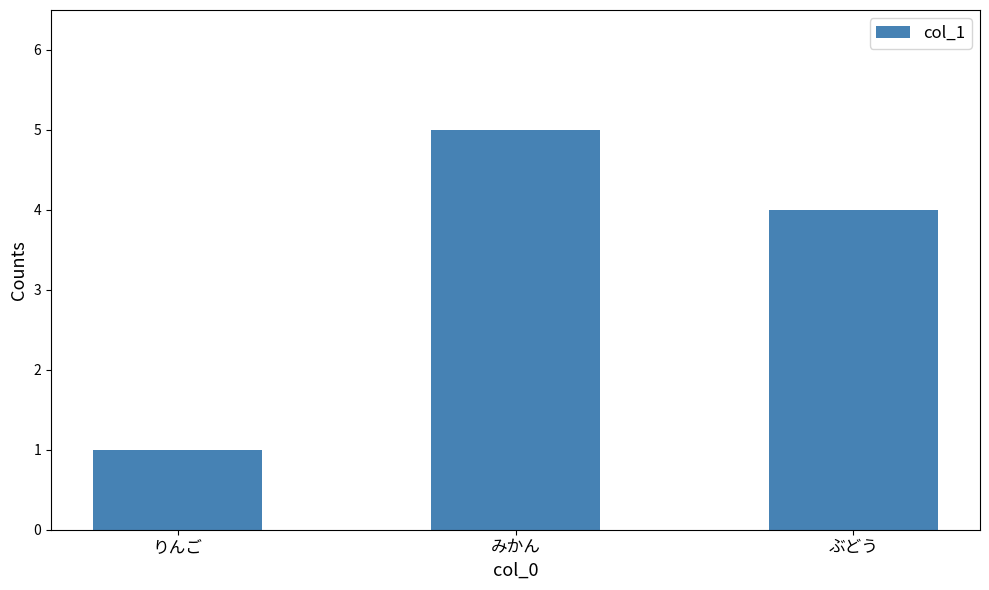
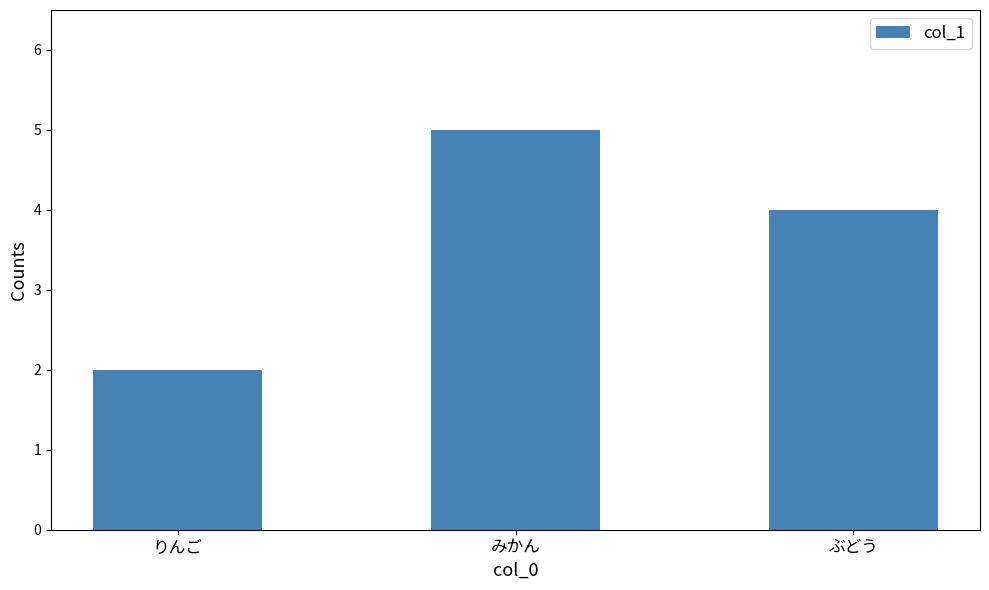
りんご: 1 -> 2
